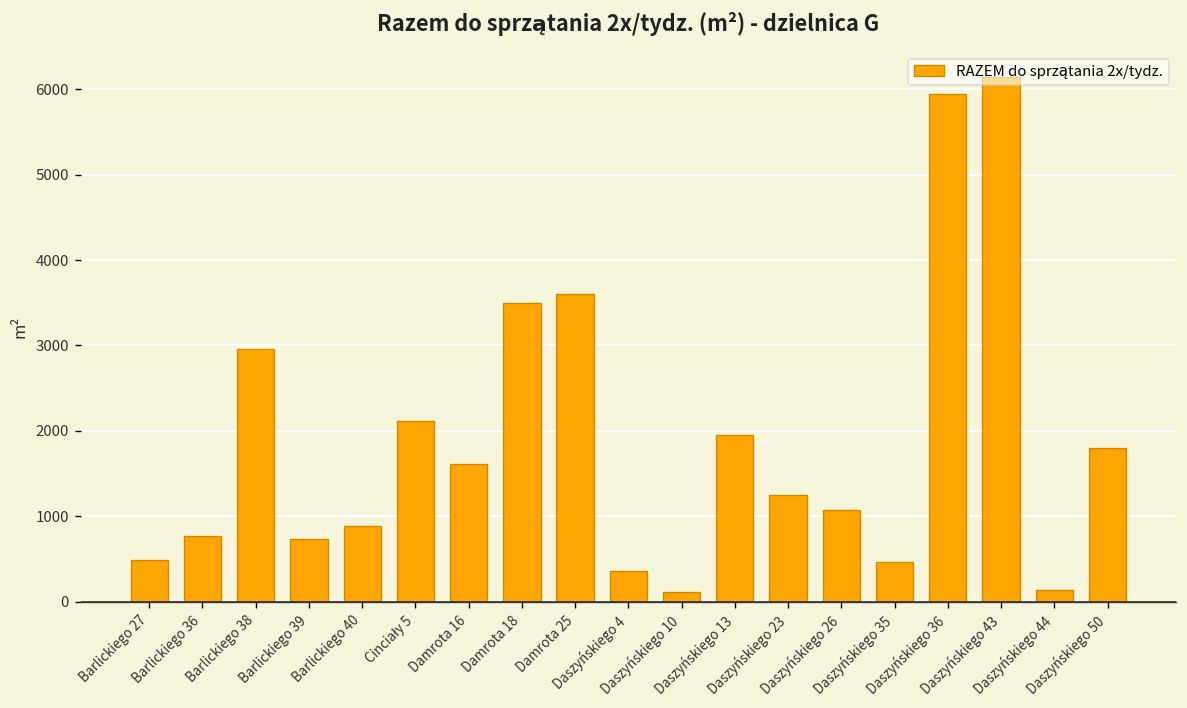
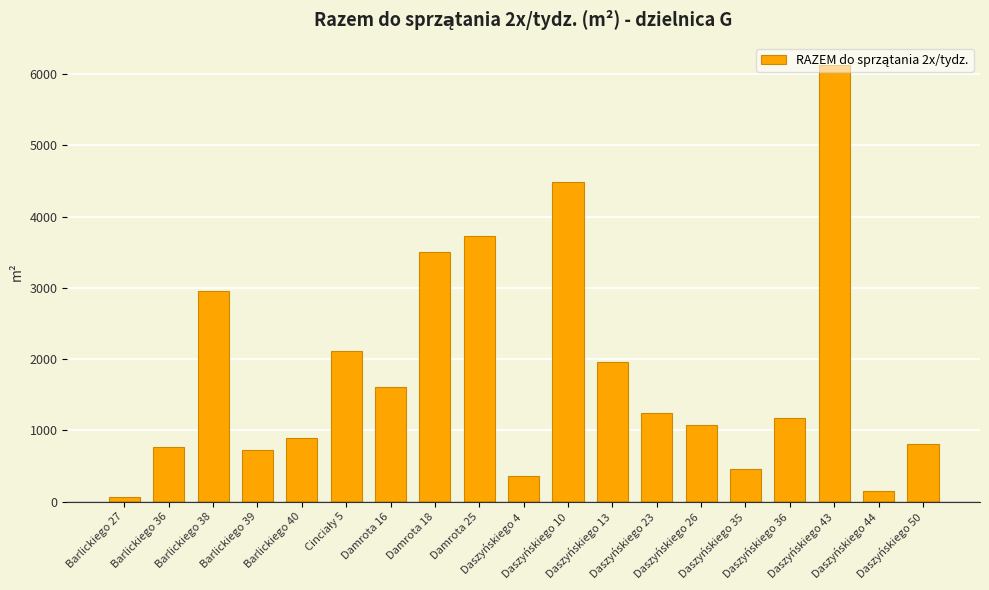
Barlickiego 27: 500 -> 100
Damrota 25: 3600 -> 3700
Daszyńskiego 10: 100 -> 4500
Daszyńskiego 36: 5900 -> 1200
Daszyńskiego 50: 1800 -> 800
